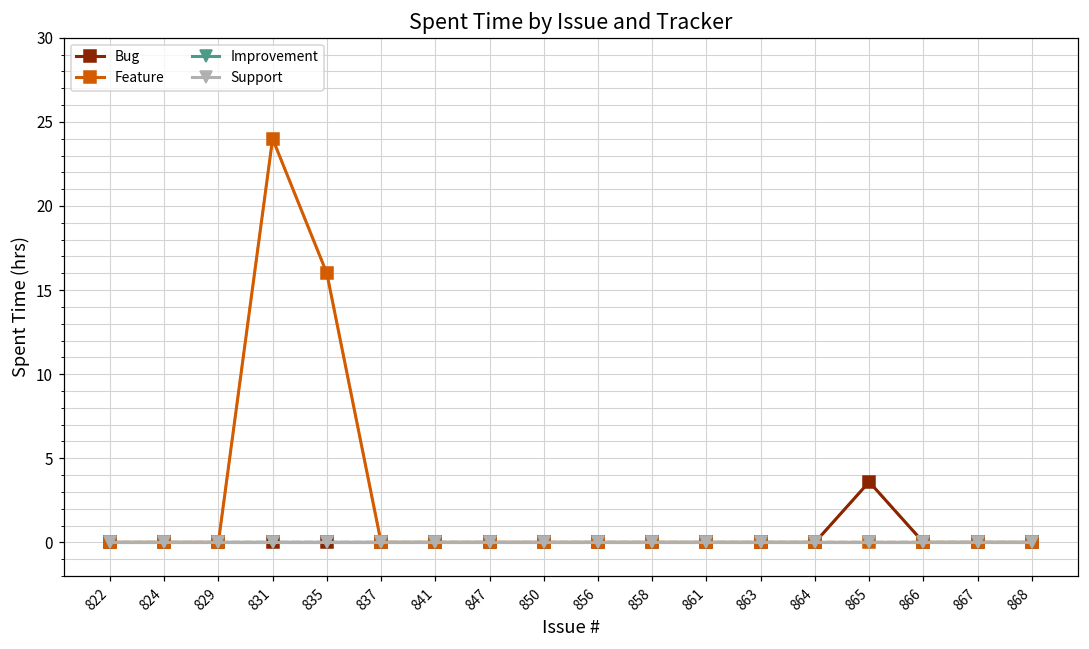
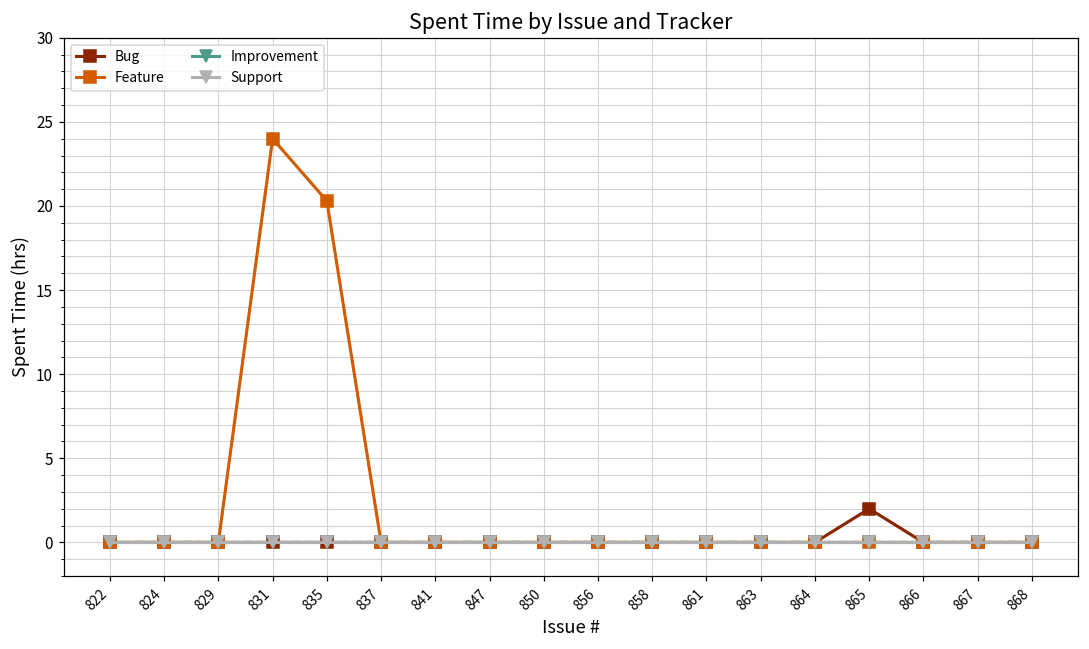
Feature, 835: 16.0 -> 20.3
Bug, 865: 3.6 -> 2.0
